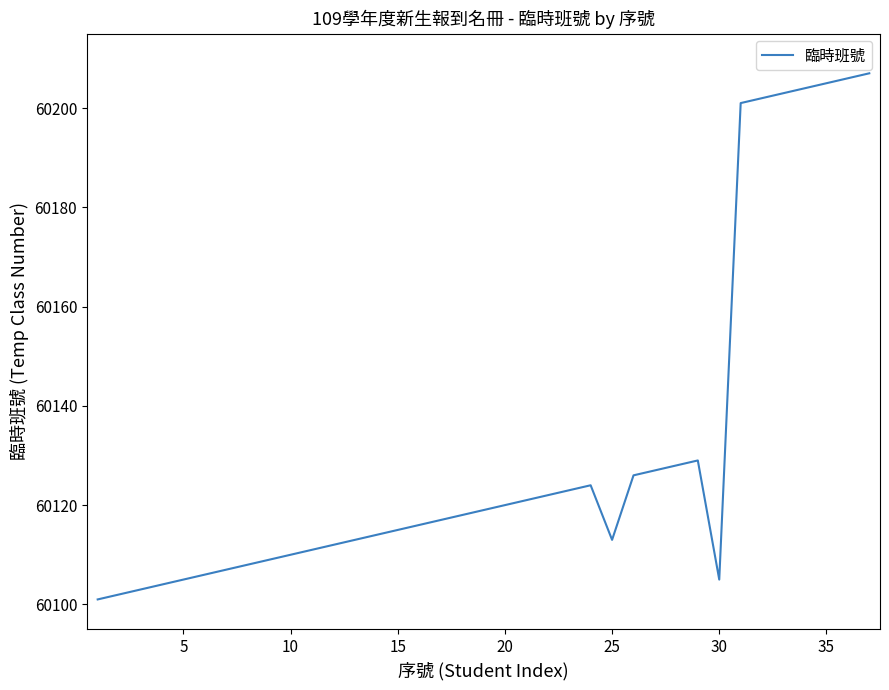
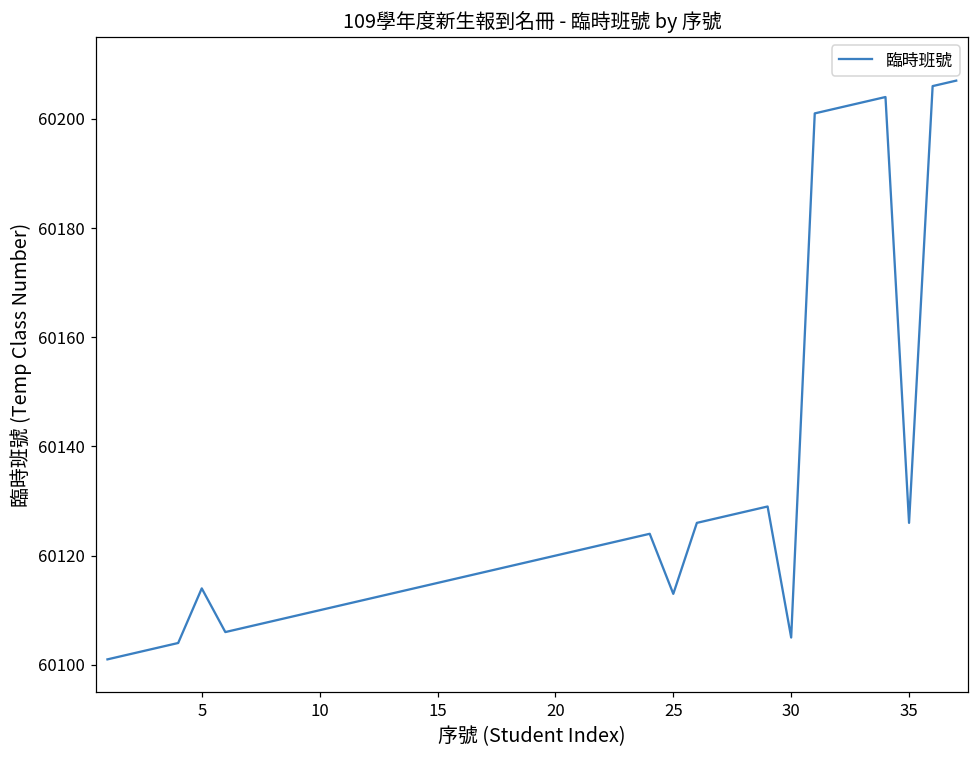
5: 60105 -> 60114
35: 60205 -> 60126
